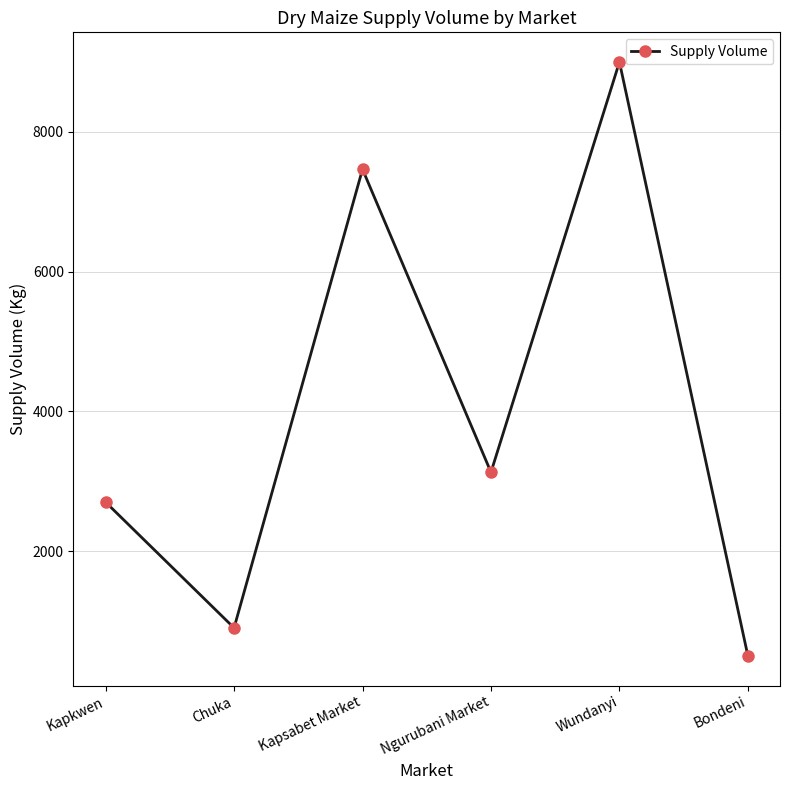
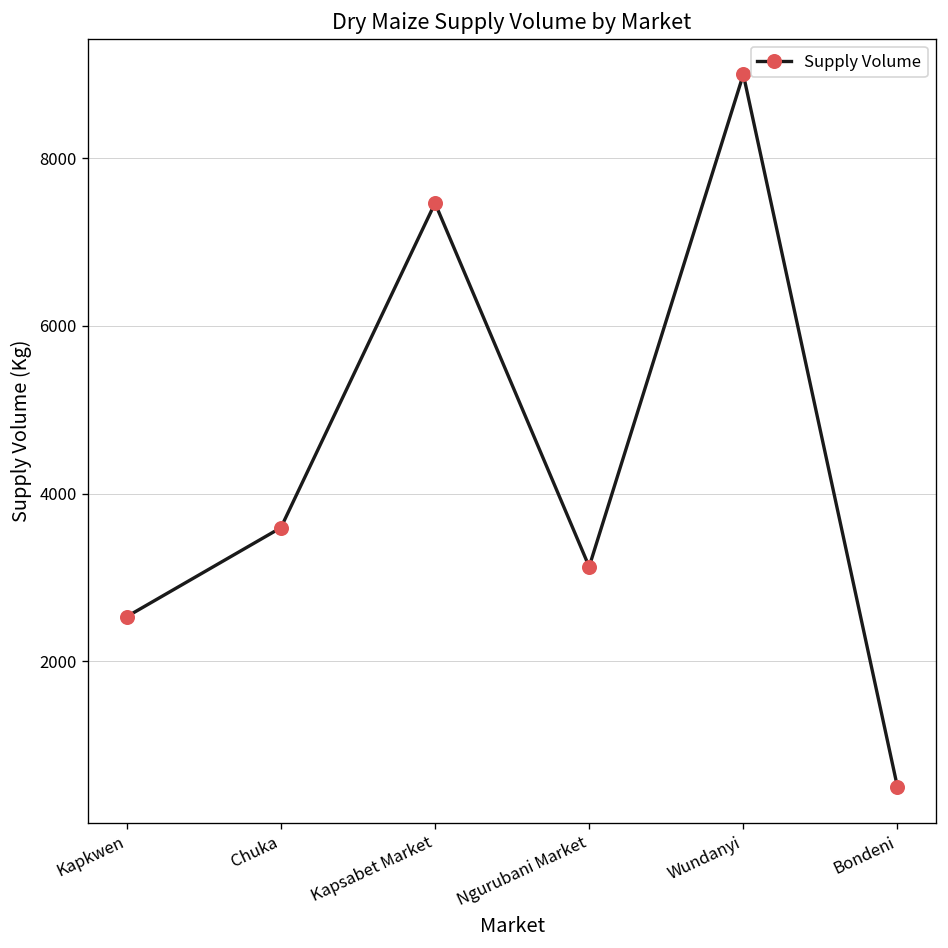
Kapkwen: 2700 -> 2500
Chuka: 900 -> 3600
